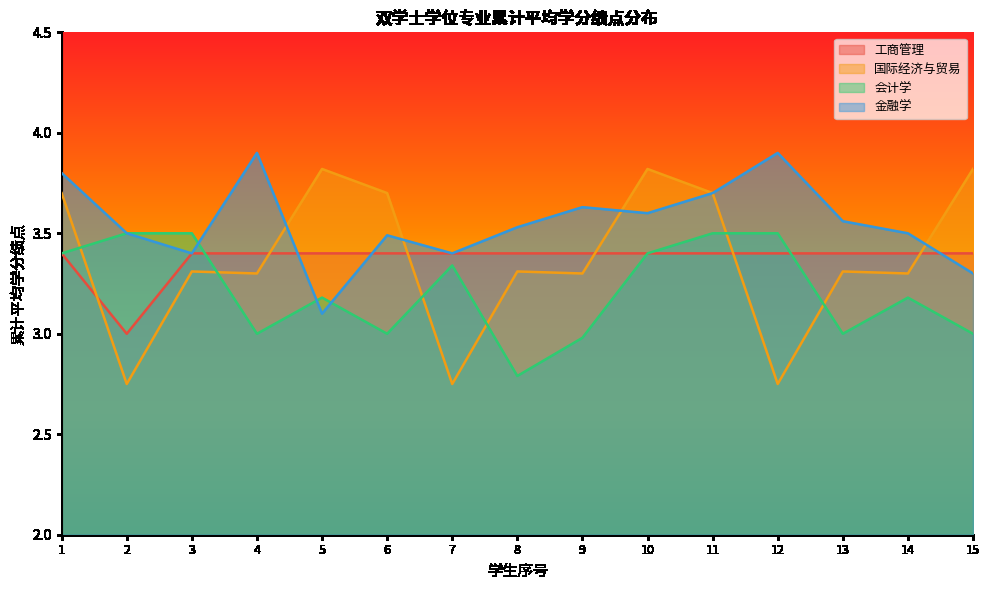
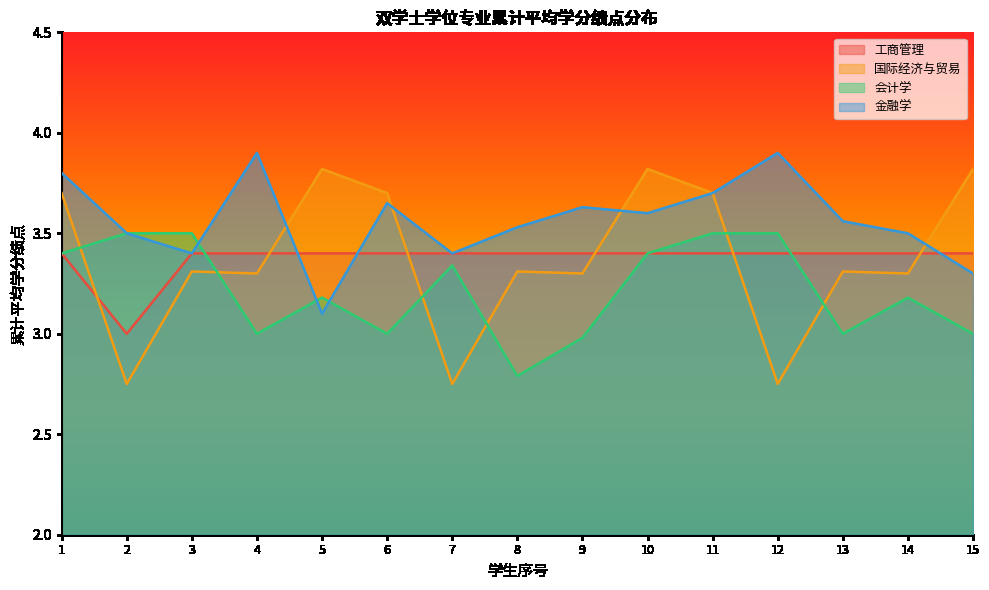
金融学, 6: 3.49 -> 3.65
